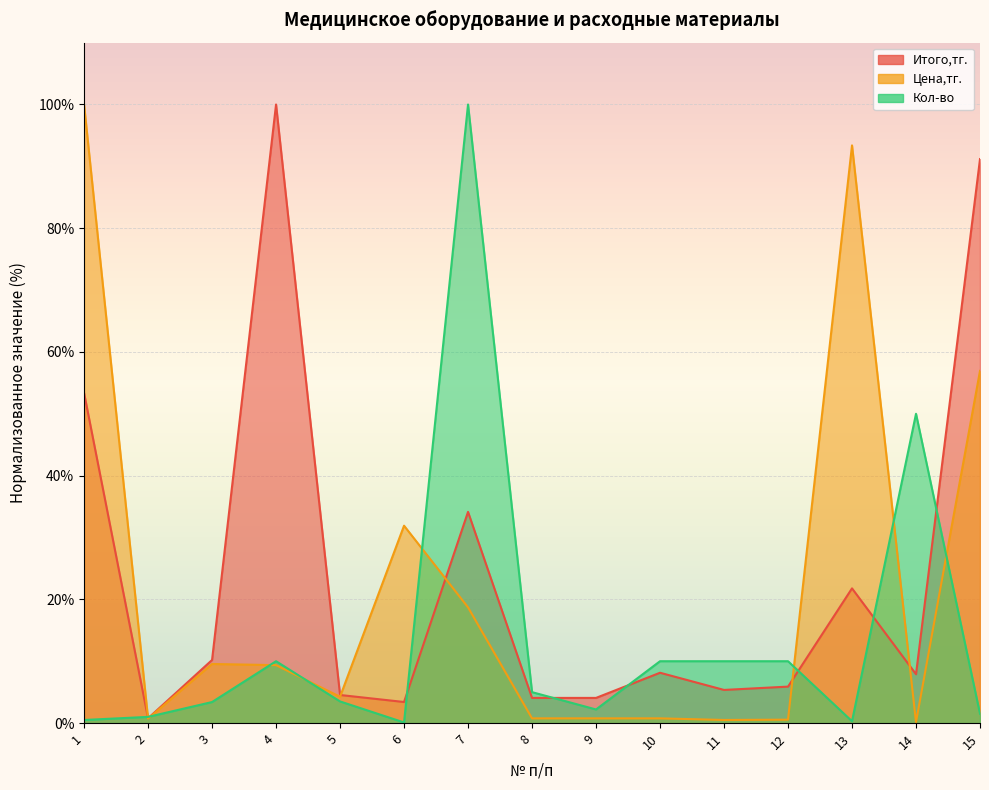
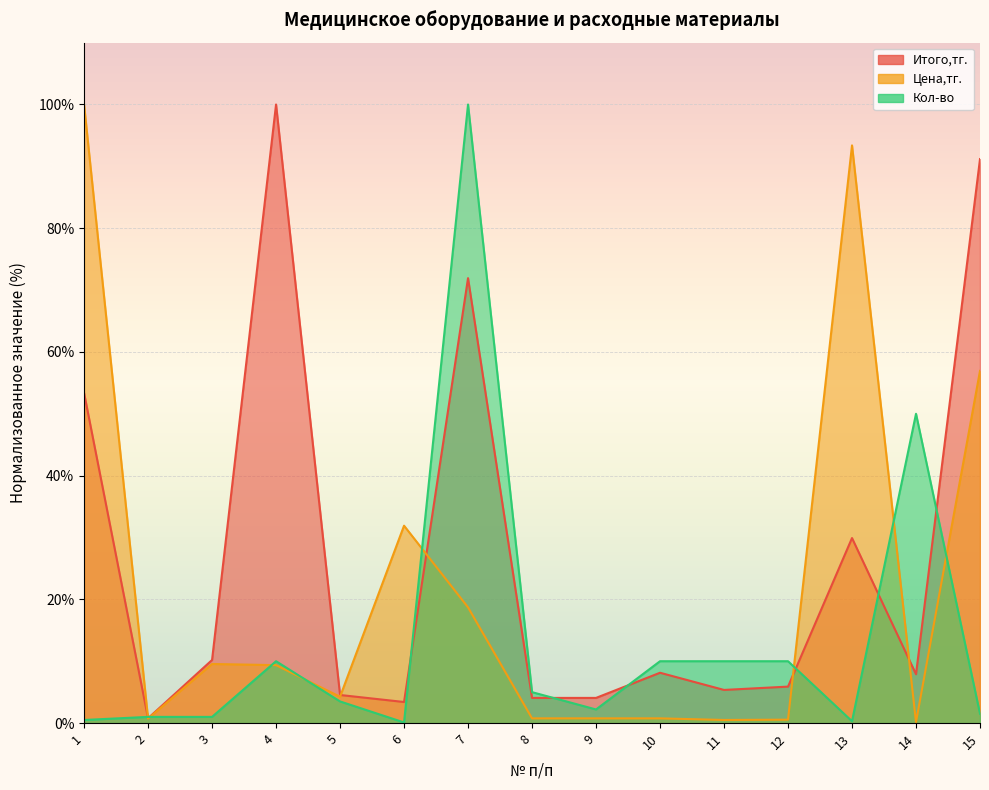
Кол-во, 3: 3% -> 1%
Итого,тг., 7: 34% -> 72%
Итого,тг., 13: 22% -> 30%
